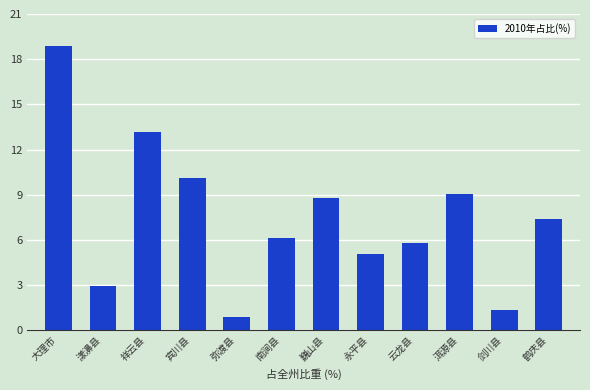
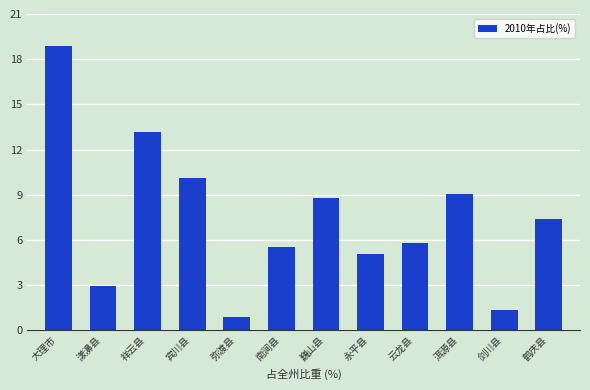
南涧县: 6.1 -> 5.5
